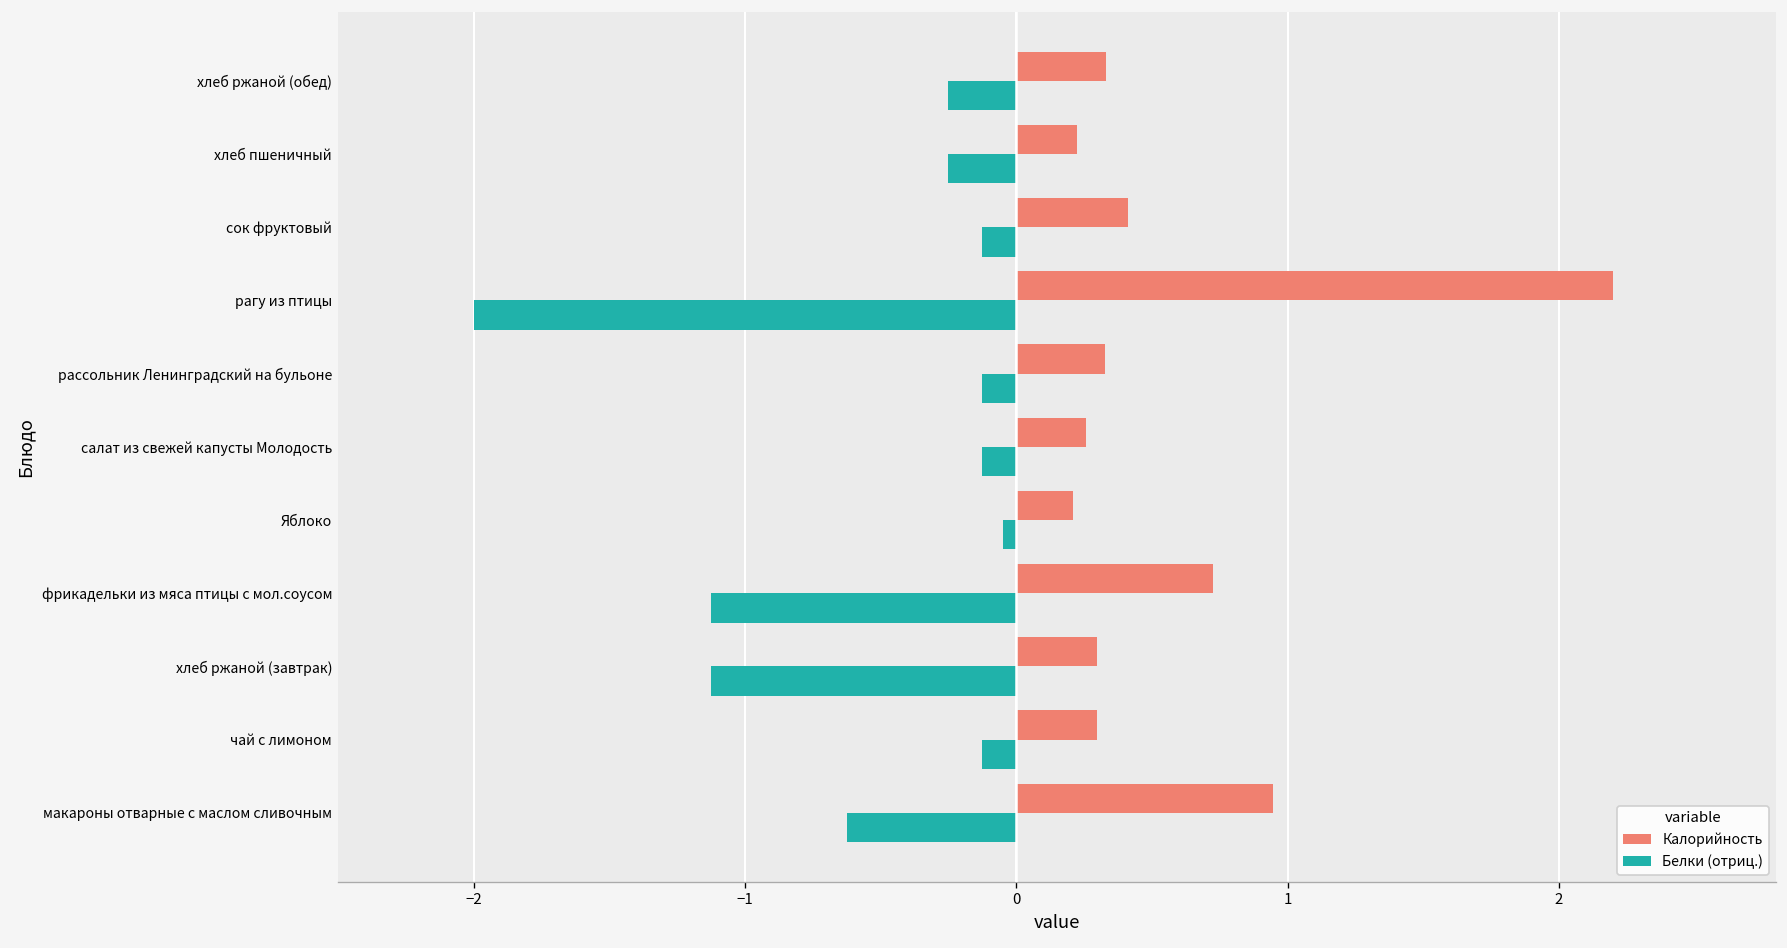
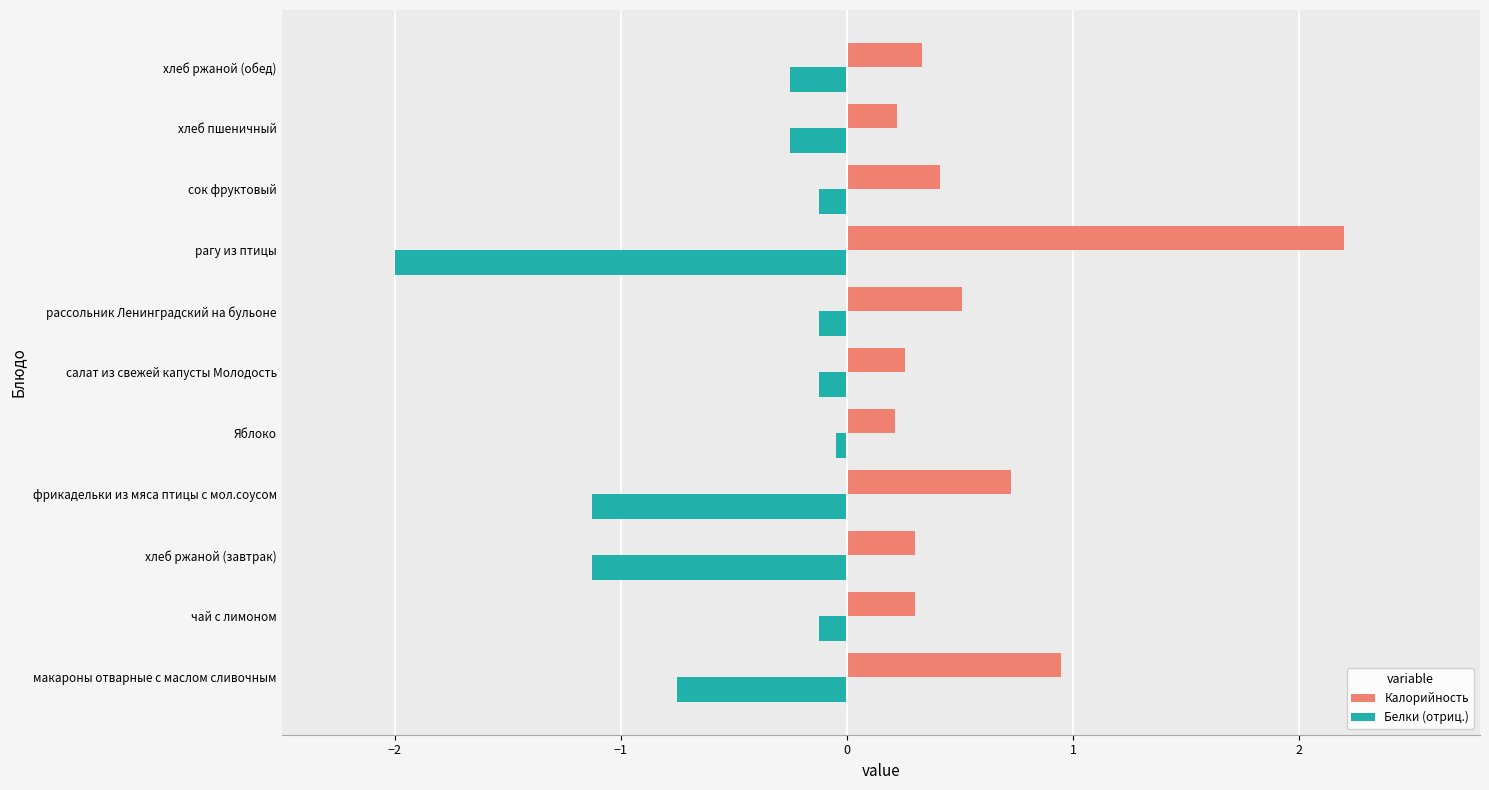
Калорийность, рассольник Ленинградский на бульоне: 0.33 -> 0.51
Белки (отриц.), макароны отварные с маслом сливочным: -0.63 -> -0.75
